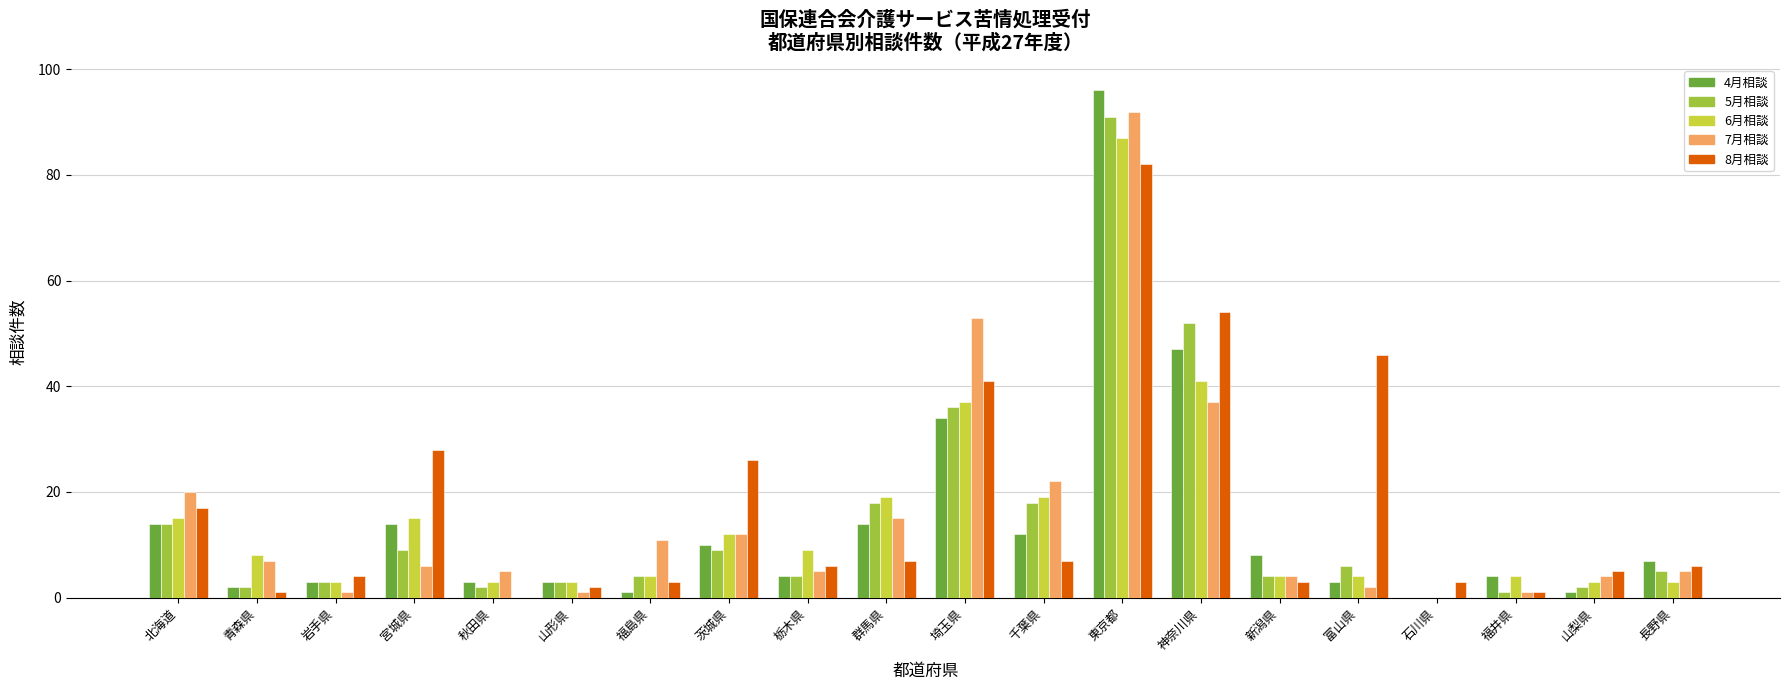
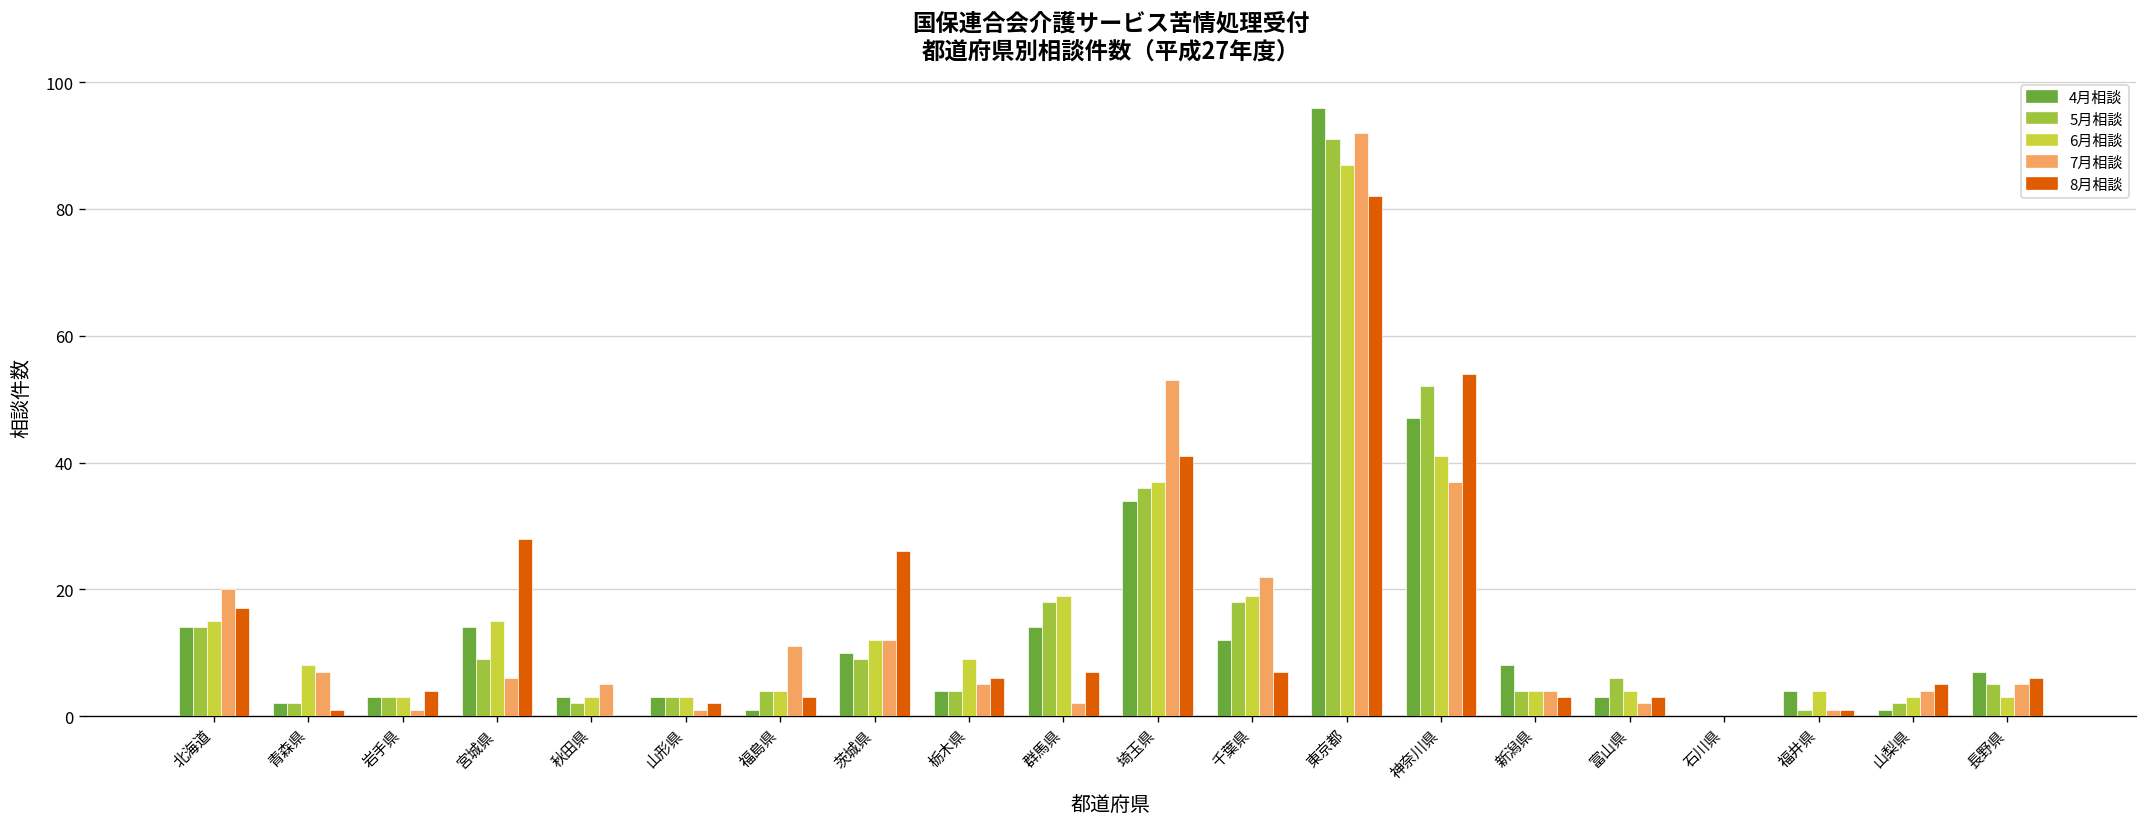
7月相談, 群馬県: 15 -> 2
8月相談, 富山県: 46 -> 3
8月相談, 石川県: 3 -> 0
